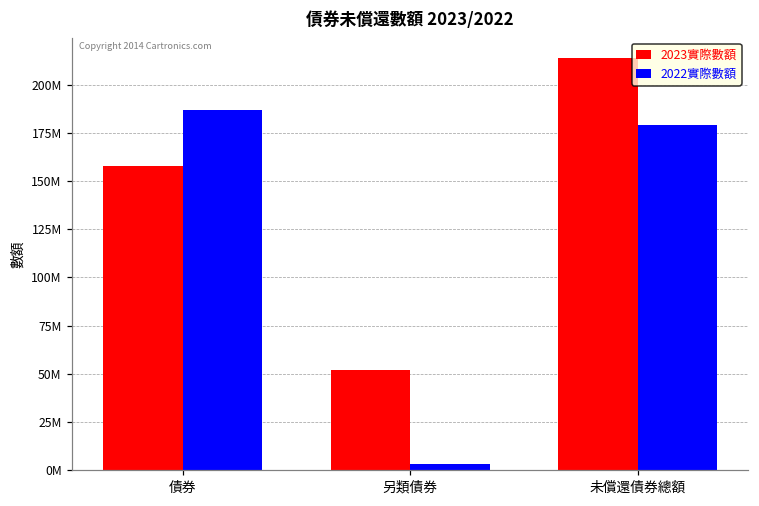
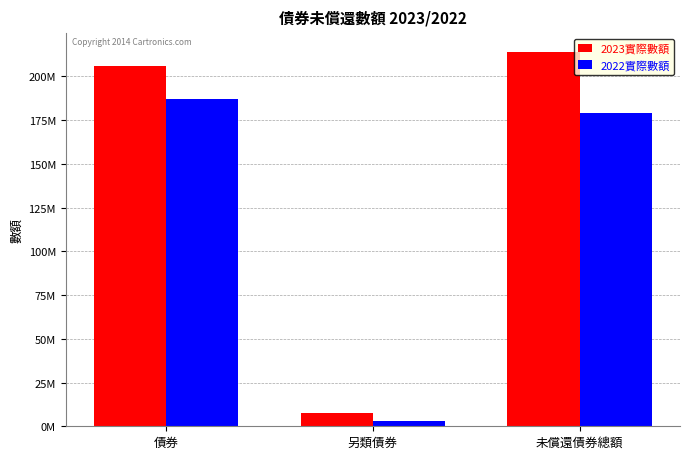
2023實際數額, 債券: 158000000 -> 206000000
2023實際數額, 另類債券: 52000000 -> 8000000
